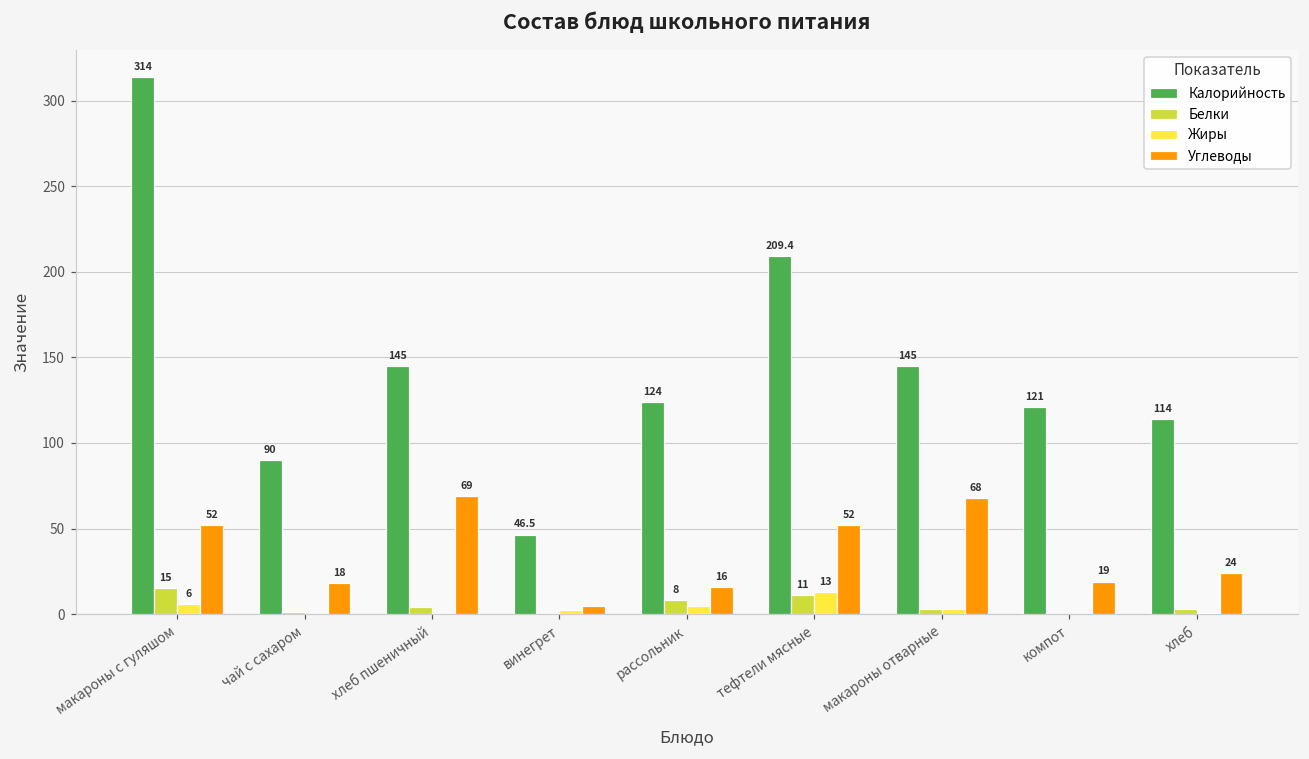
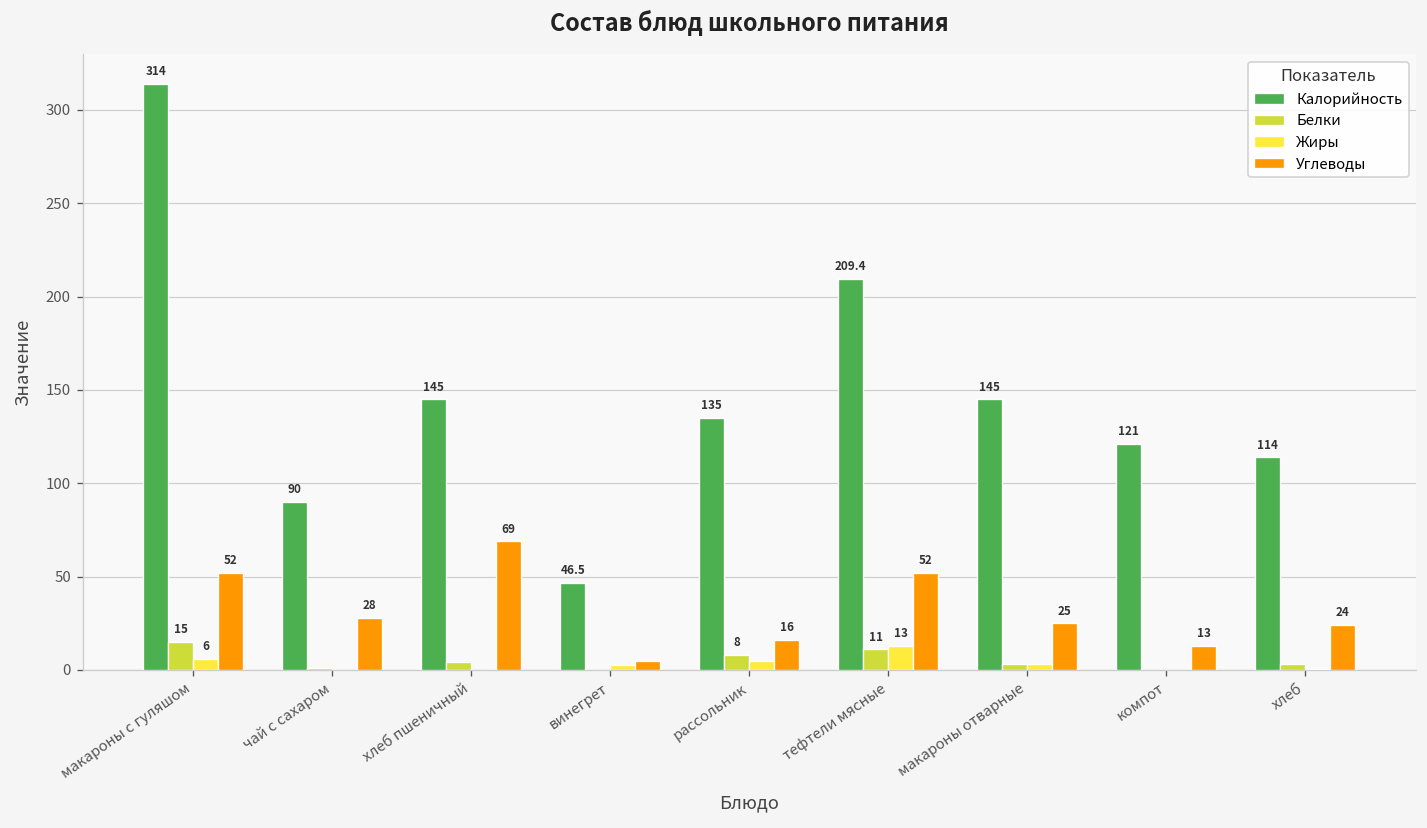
Углеводы, чай с сахаром: 18 -> 28
Калорийность, рассольник: 124 -> 135
Углеводы, макароны отварные: 68 -> 25
Углеводы, компот: 19 -> 13
